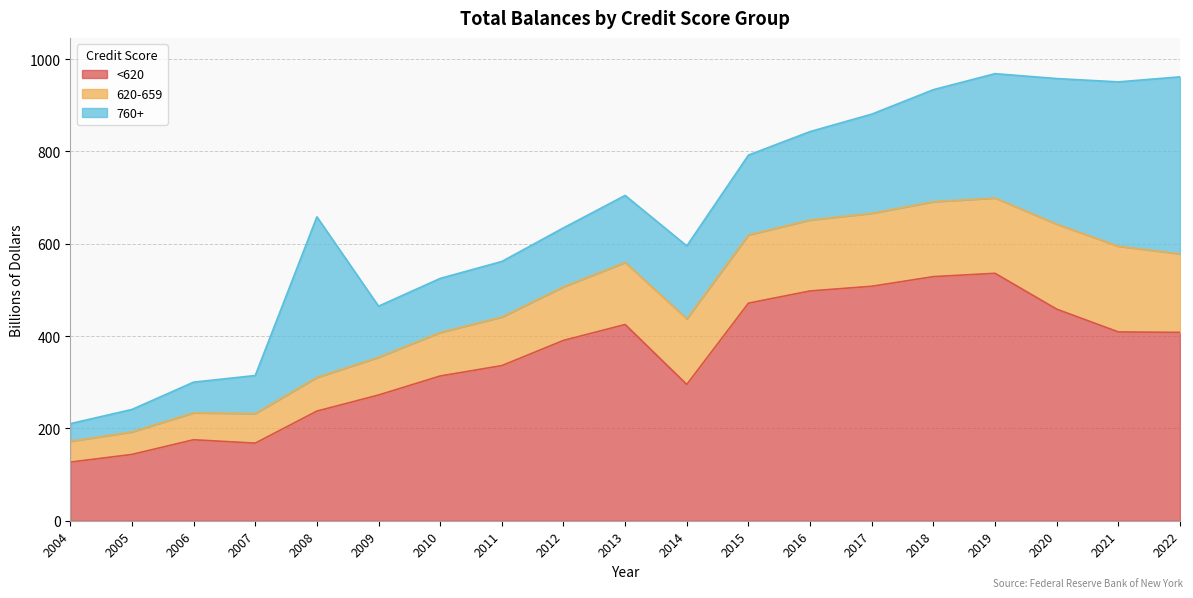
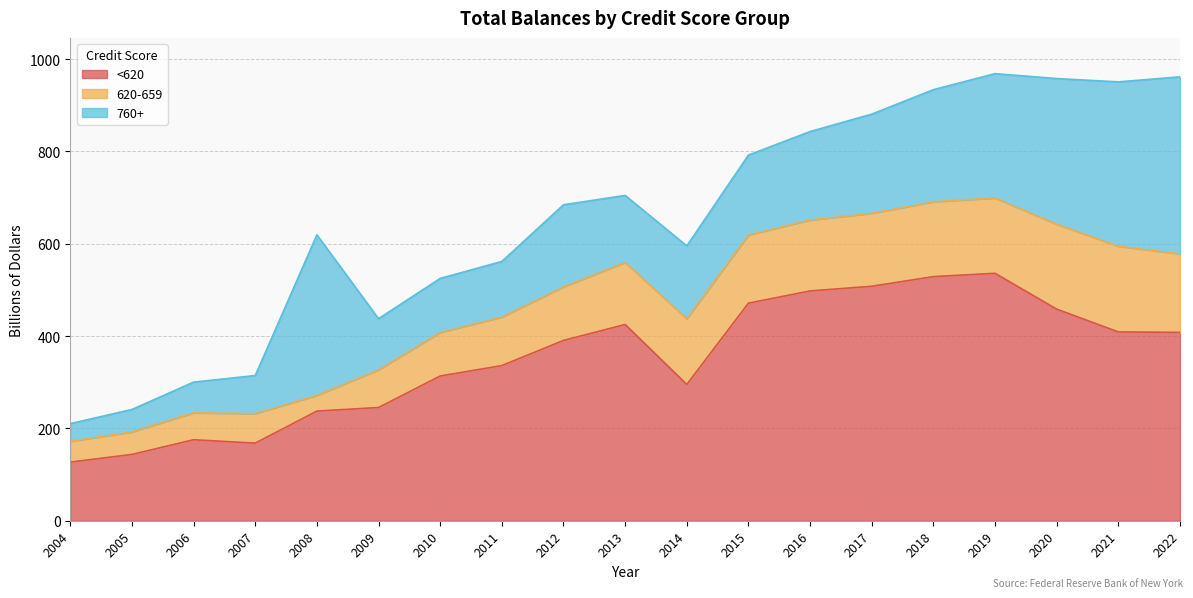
620-659, 2008: 70 -> 30
<620, 2009: 270 -> 250
760+, 2012: 130 -> 180
